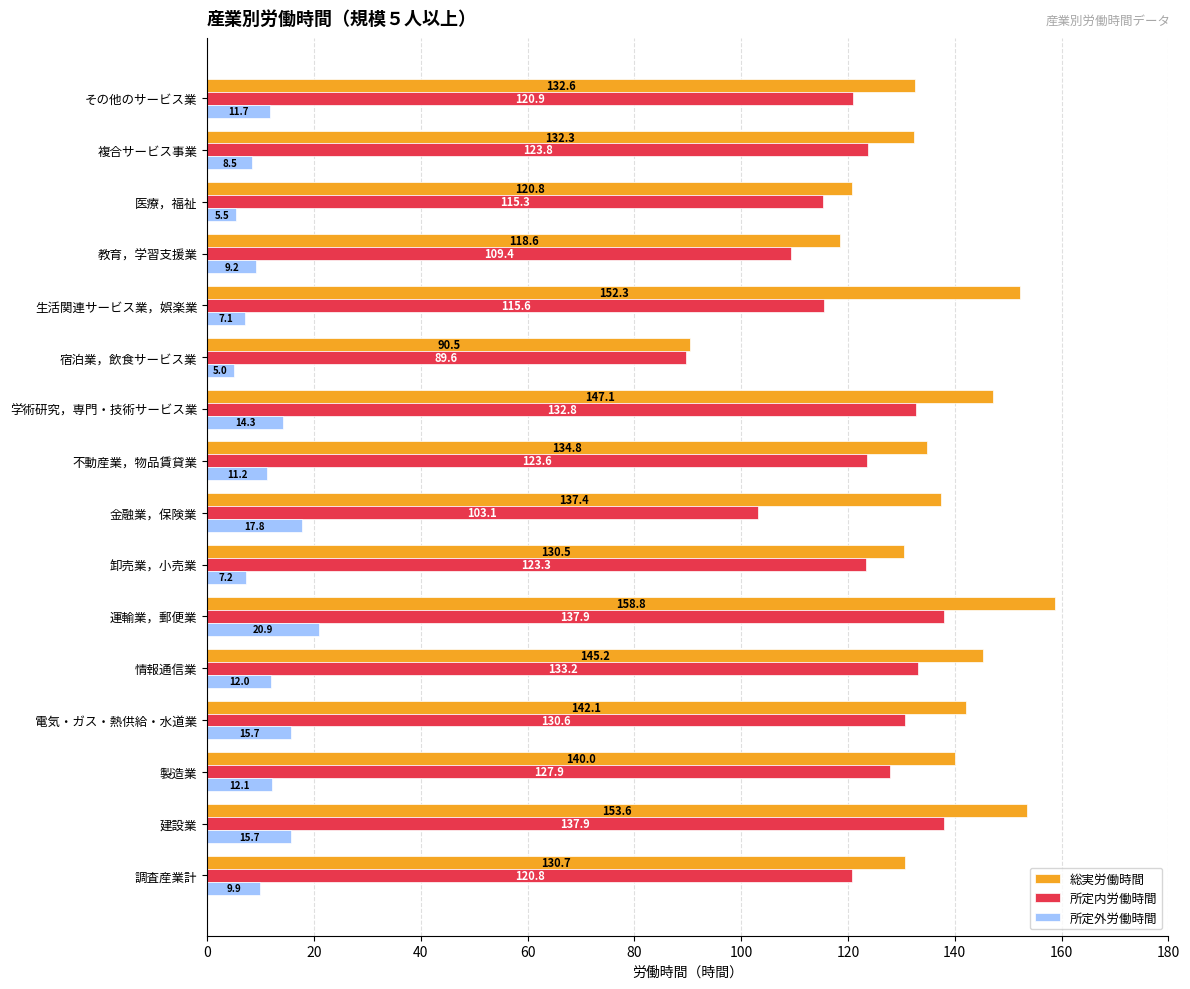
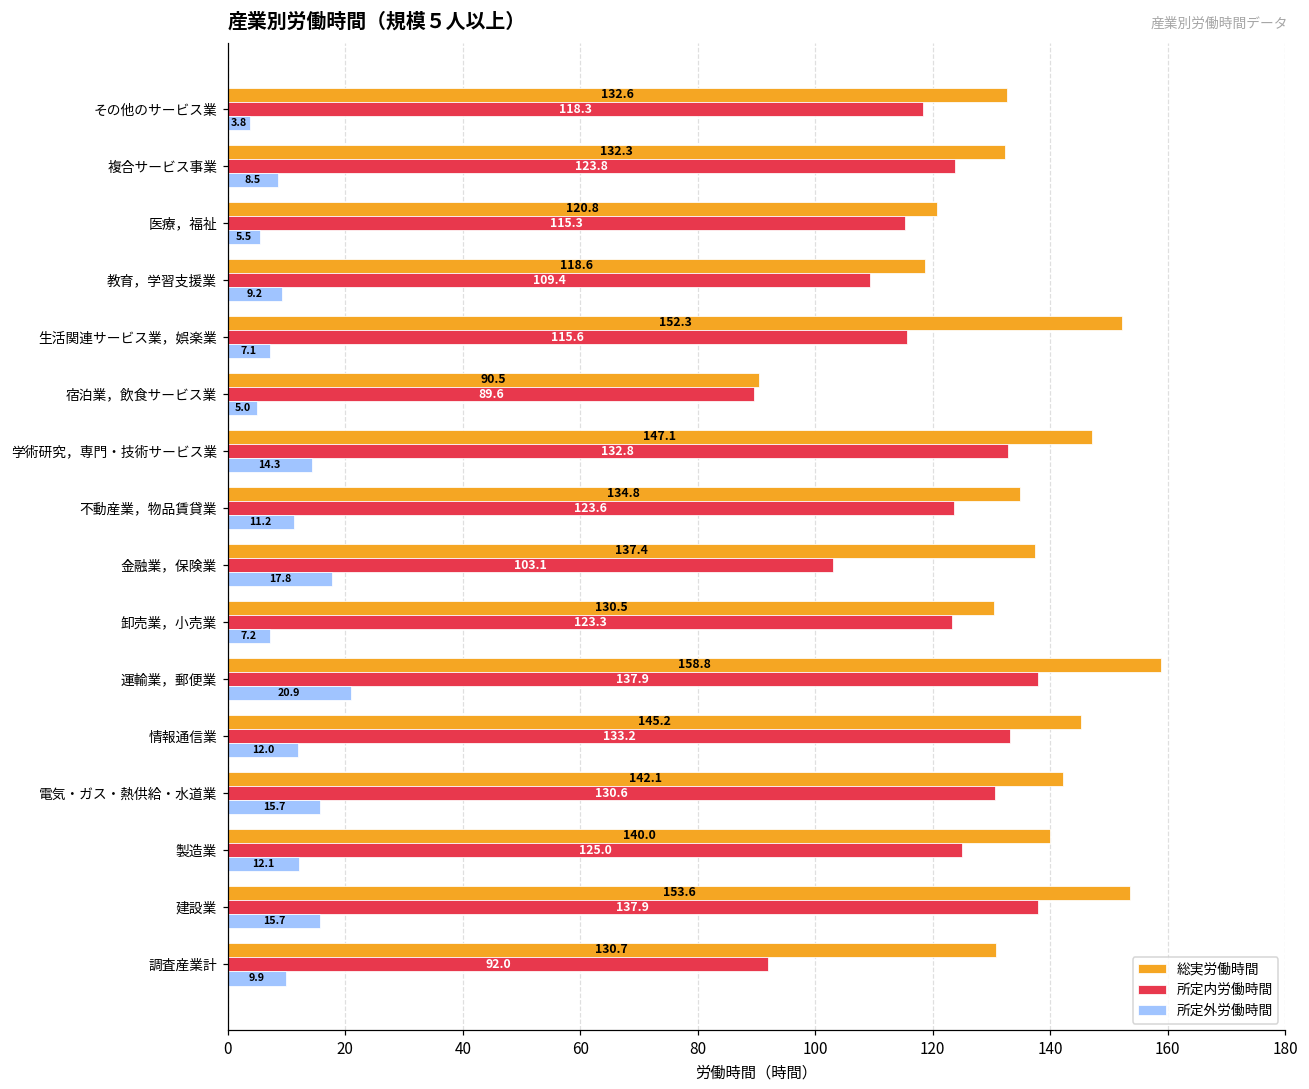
所定内労働時間, その他のサービス業: 120.9 -> 118.3
所定外労働時間, その他のサービス業: 11.7 -> 3.8
所定内労働時間, 製造業: 127.9 -> 125.0
所定内労働時間, 調査産業計: 120.8 -> 92.0
